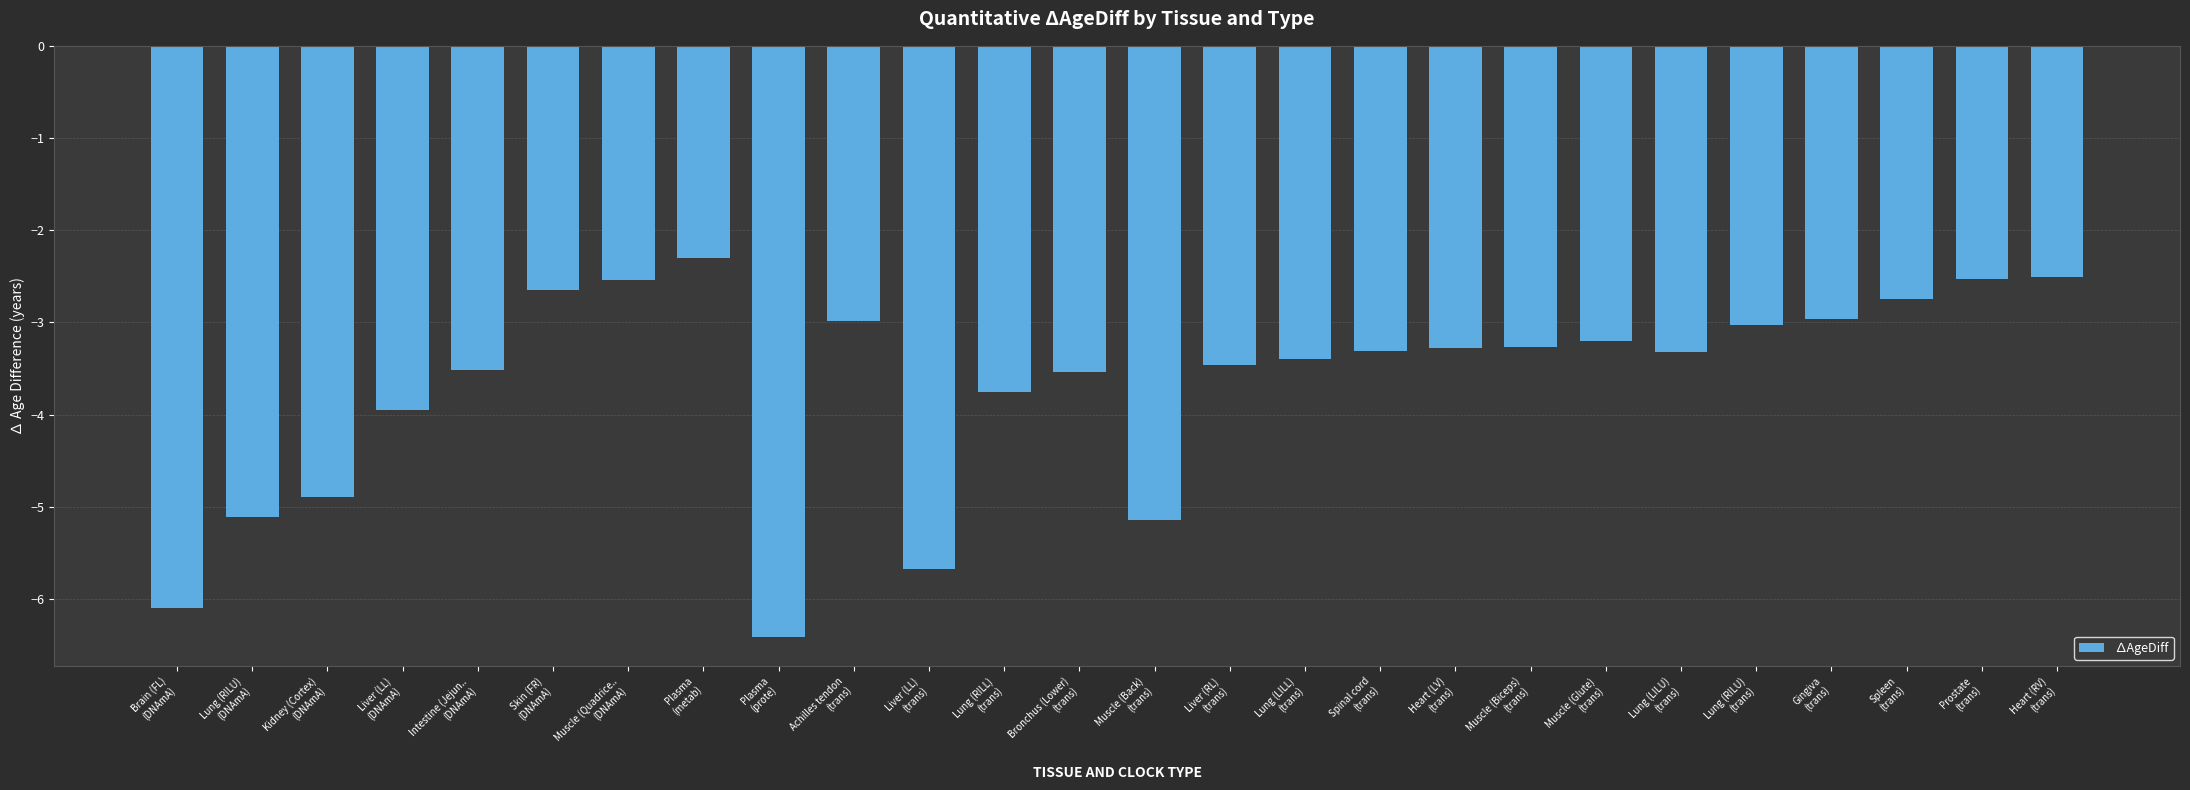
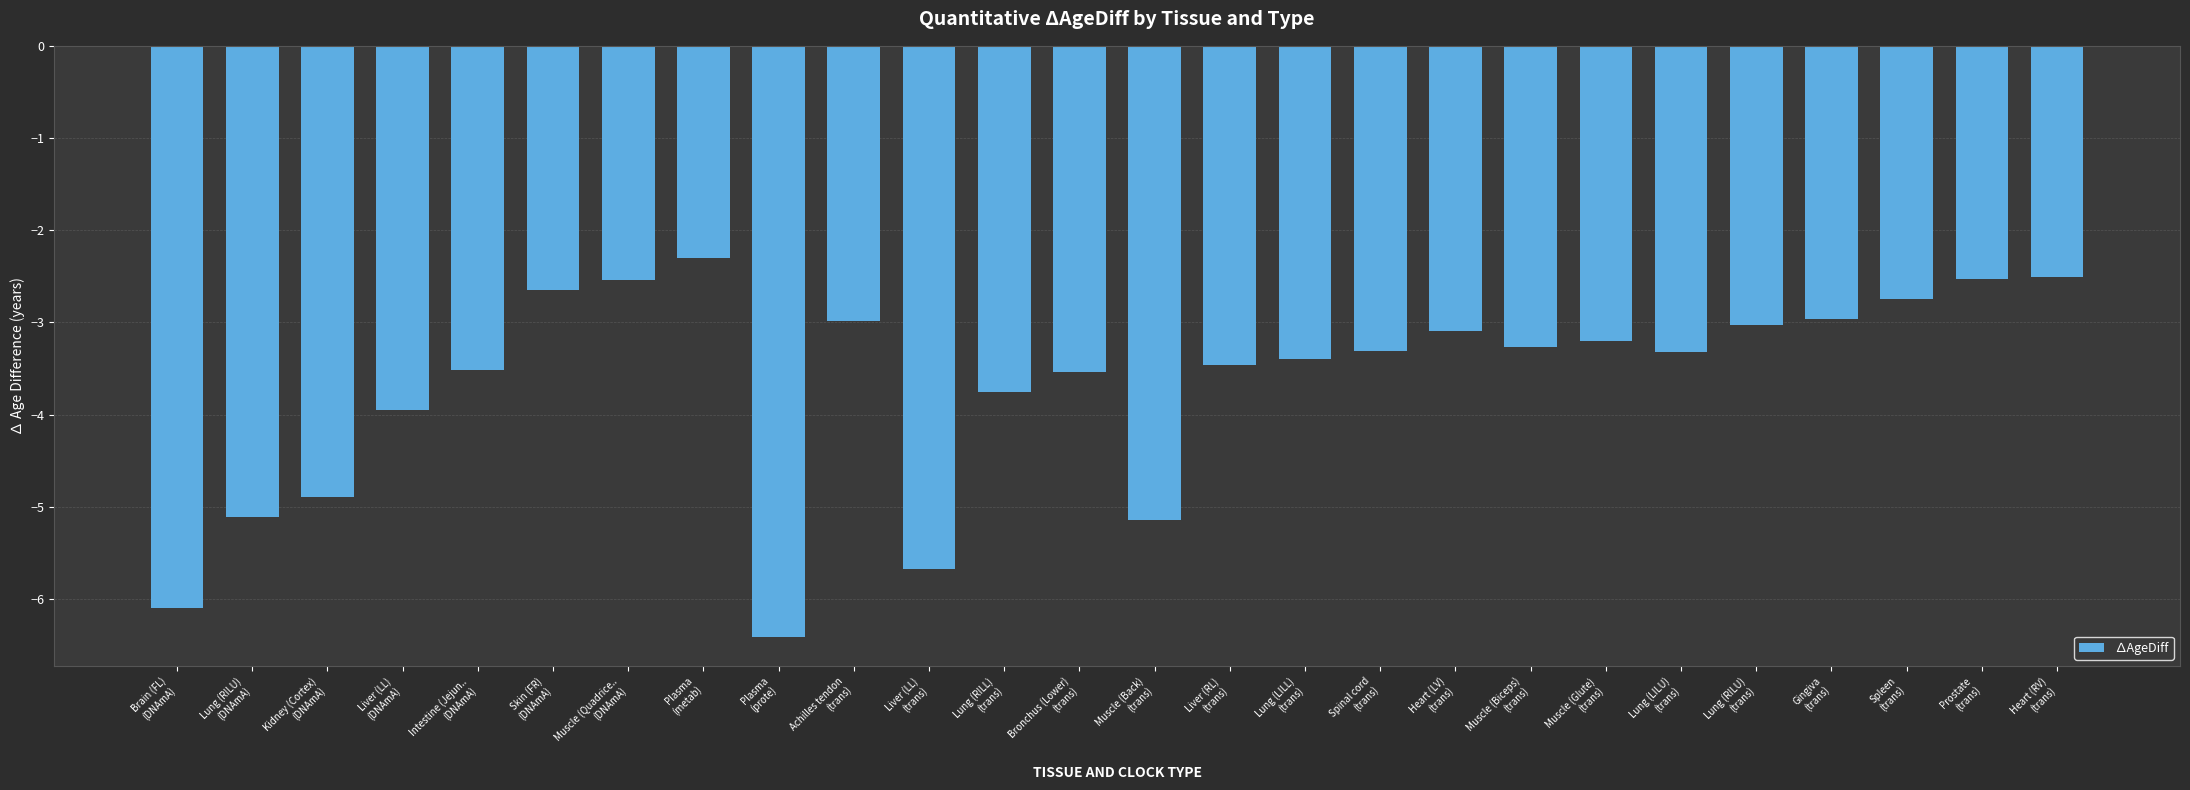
Heart (LV) (trans): -3.3 -> -3.1
